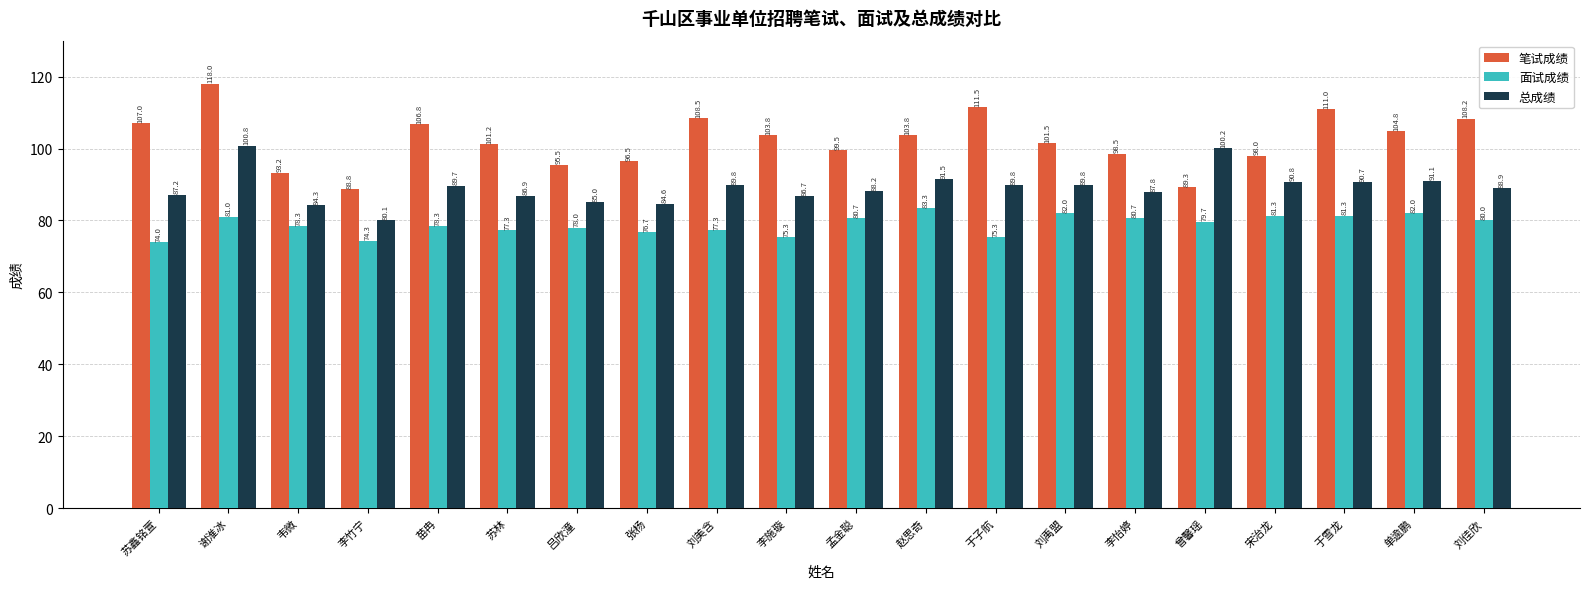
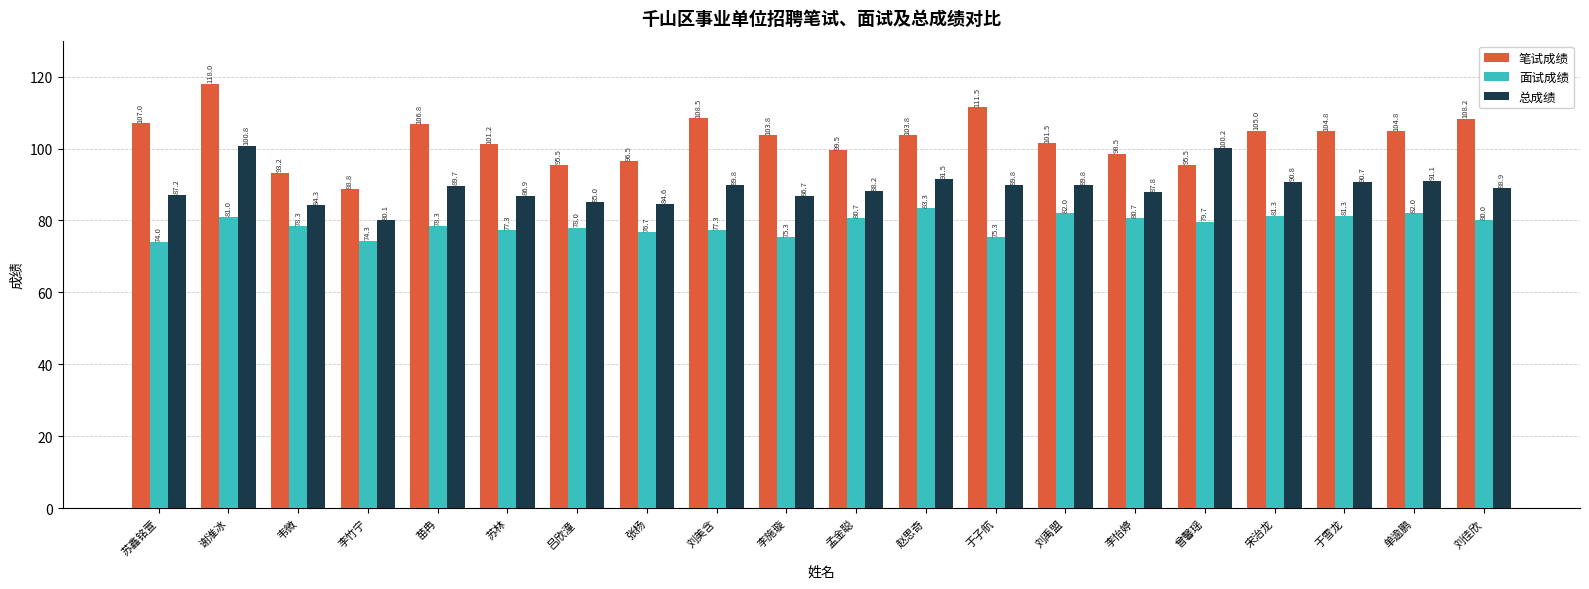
笔试成绩, 曾馨瑶: 89.3 -> 95.5
笔试成绩, 宋治龙: 98.0 -> 105.0
笔试成绩, 于雪龙: 111.0 -> 104.8
